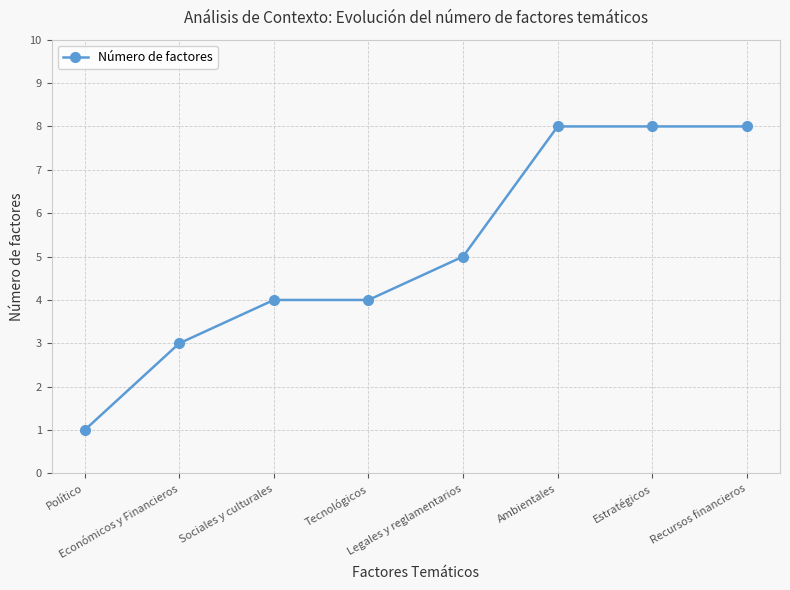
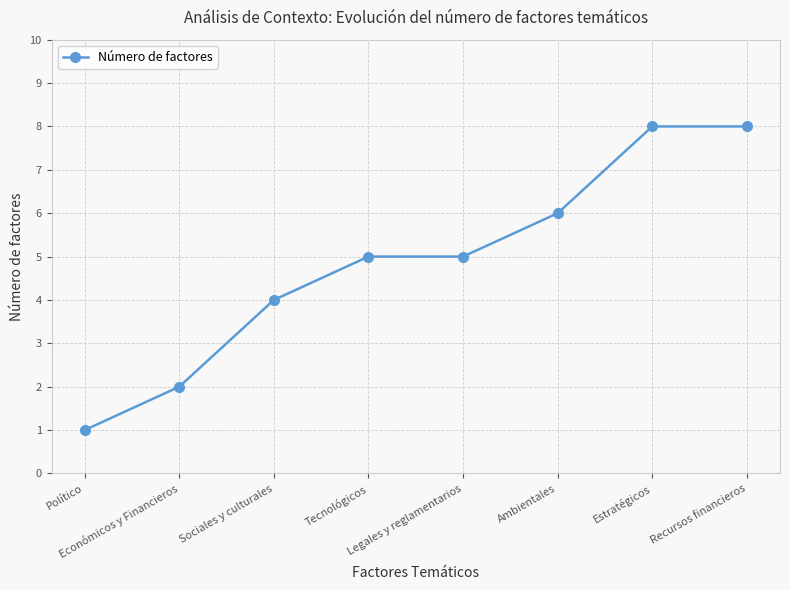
Económicos y Financieros: 3 -> 2
Tecnológicos: 4 -> 5
Ambientales: 8 -> 6
